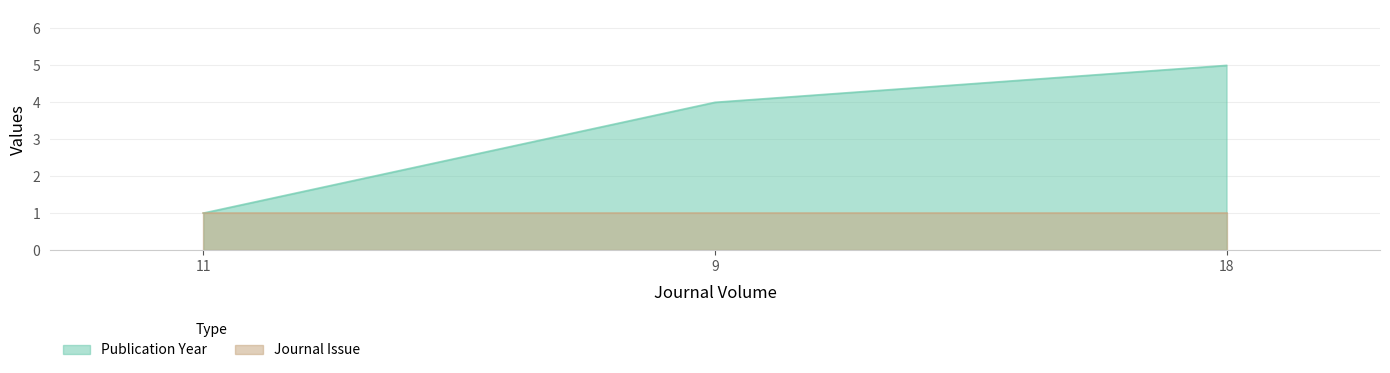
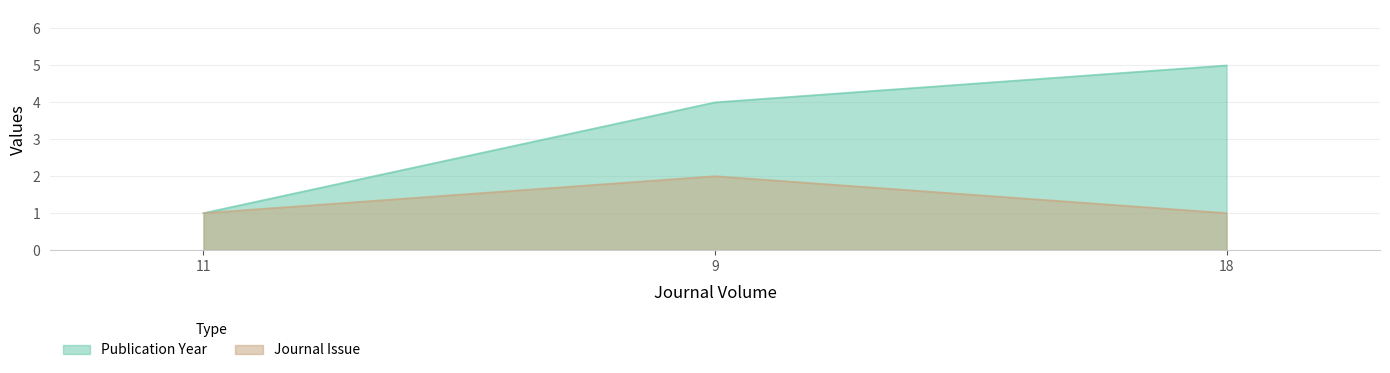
Journal Issue, 9: 1 -> 2
